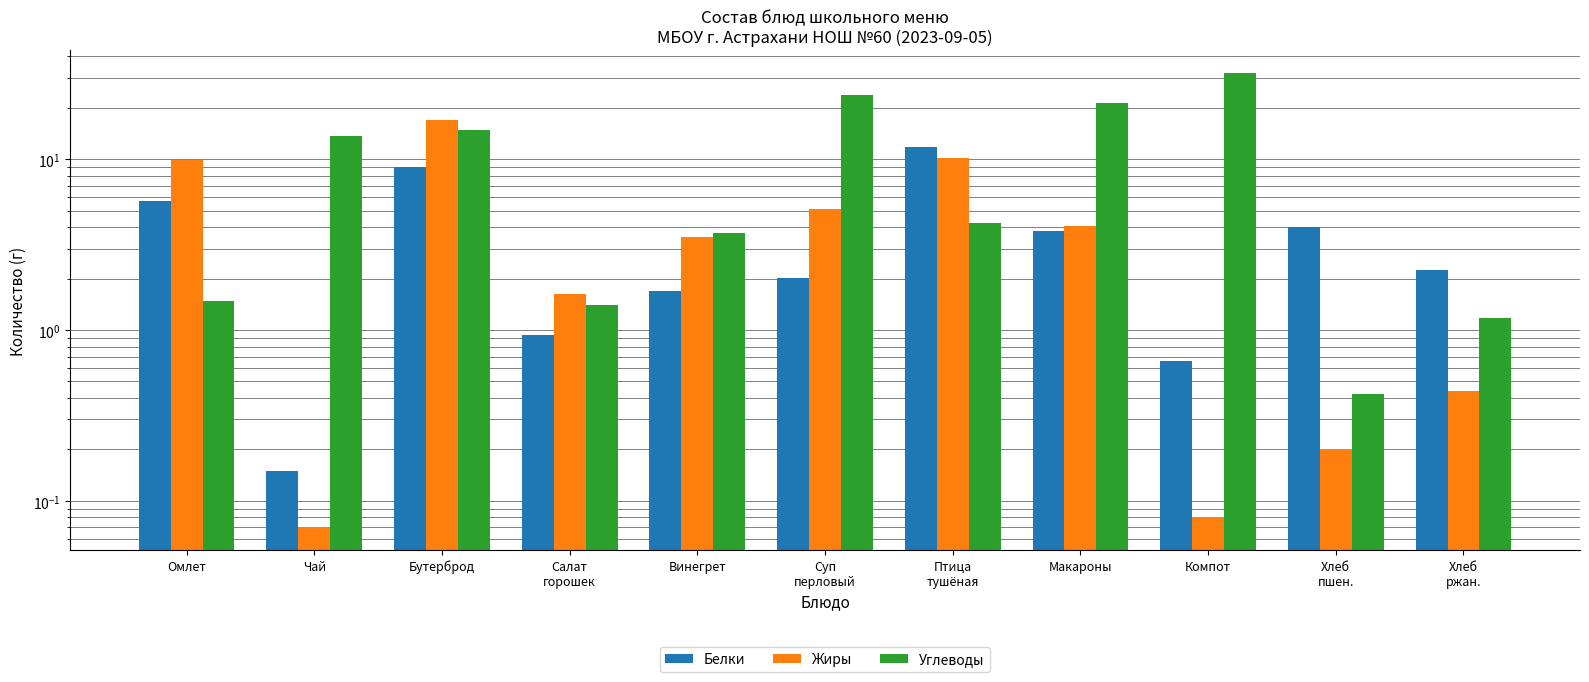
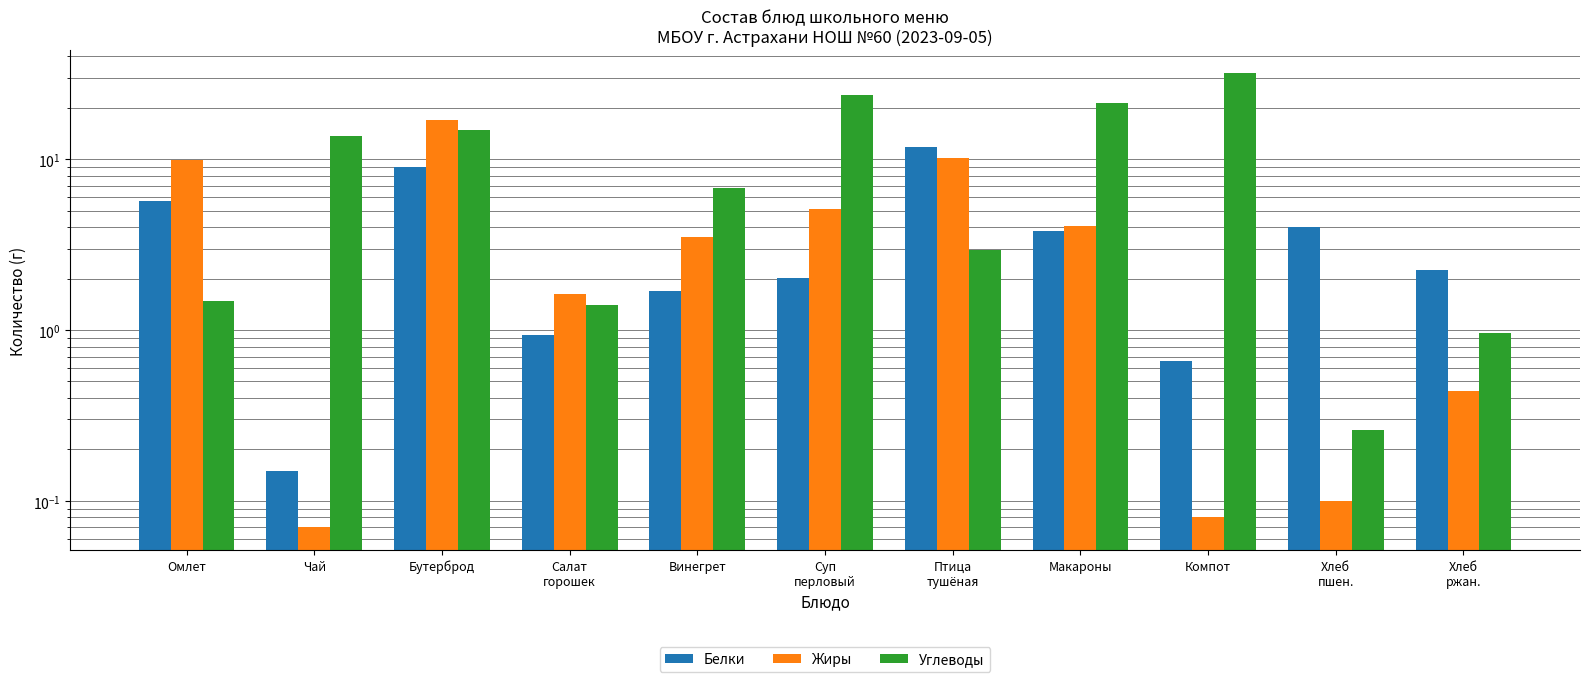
Углеводы, Винегрет: 3.7 -> 6.8
Углеводы, Птица тушёная: 4.2 -> 2.9
Жиры, Хлеб пшен.: 0.2 -> 0.1
Углеводы, Хлеб пшен.: 0.42 -> 0.26
Углеводы, Хлеб ржан.: 1.2 -> 1.0
